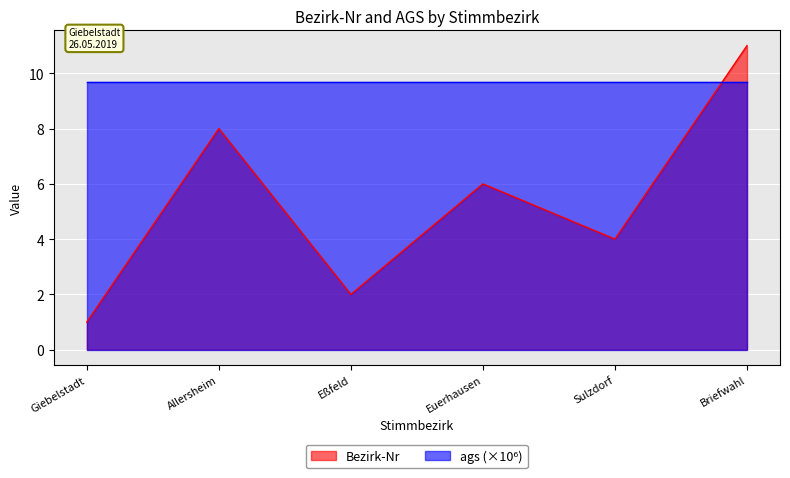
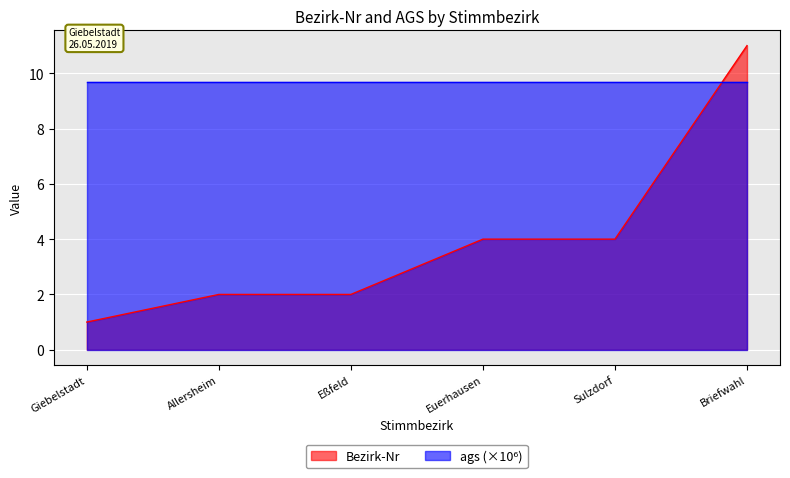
Bezirk-Nr, Allersheim: 8 -> 2
Bezirk-Nr, Euerhausen: 6 -> 4
